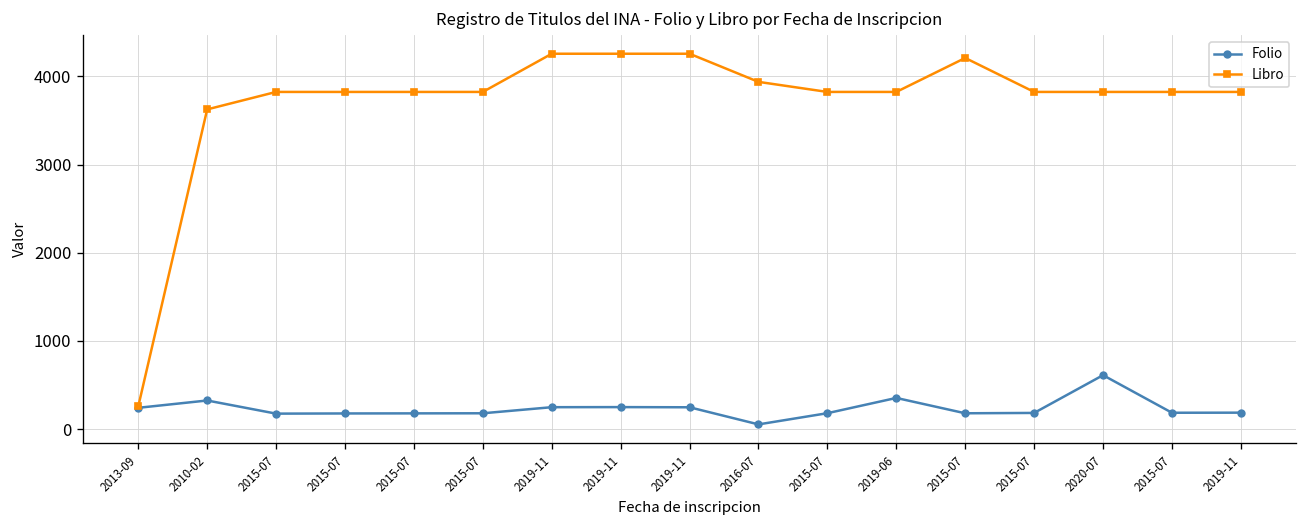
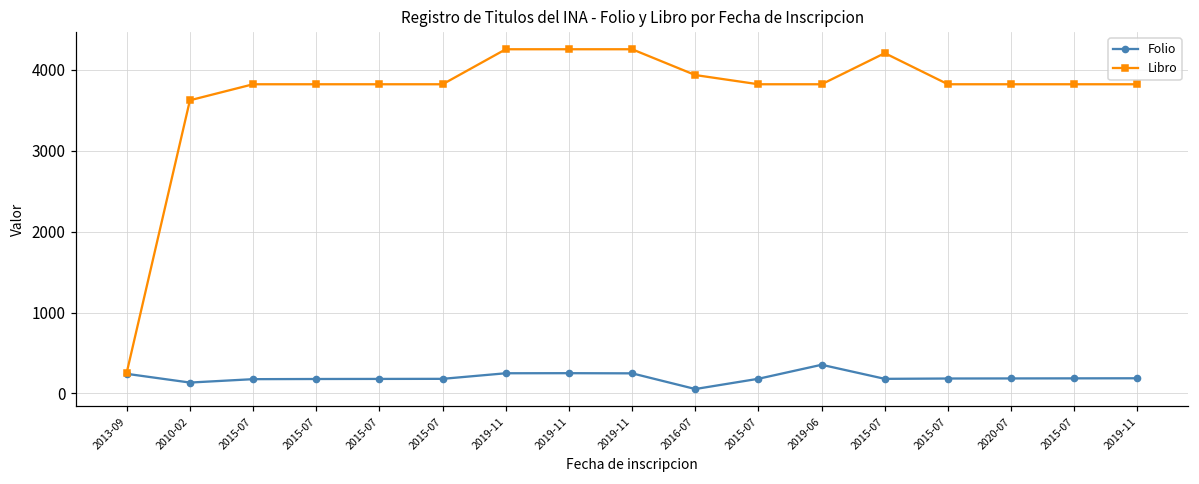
Folio, 2010-02: 300 -> 100
Folio, 2020-07: 600 -> 200
